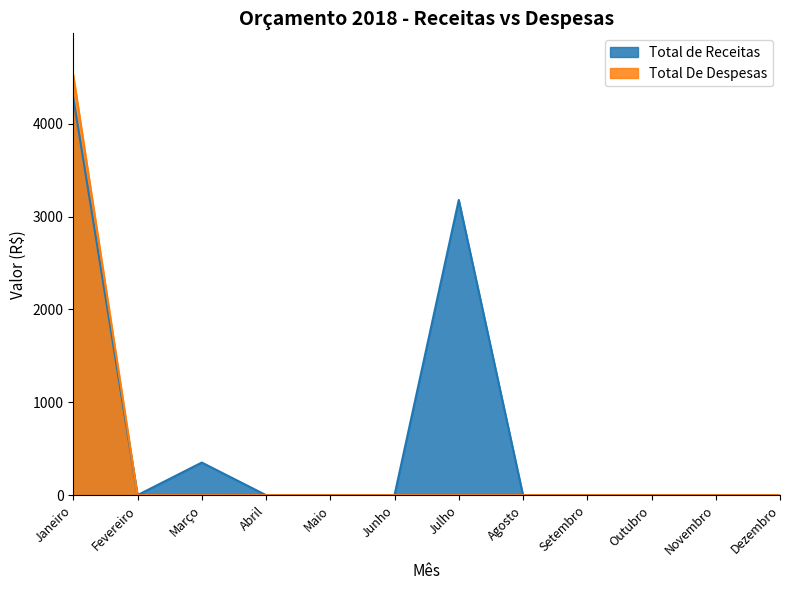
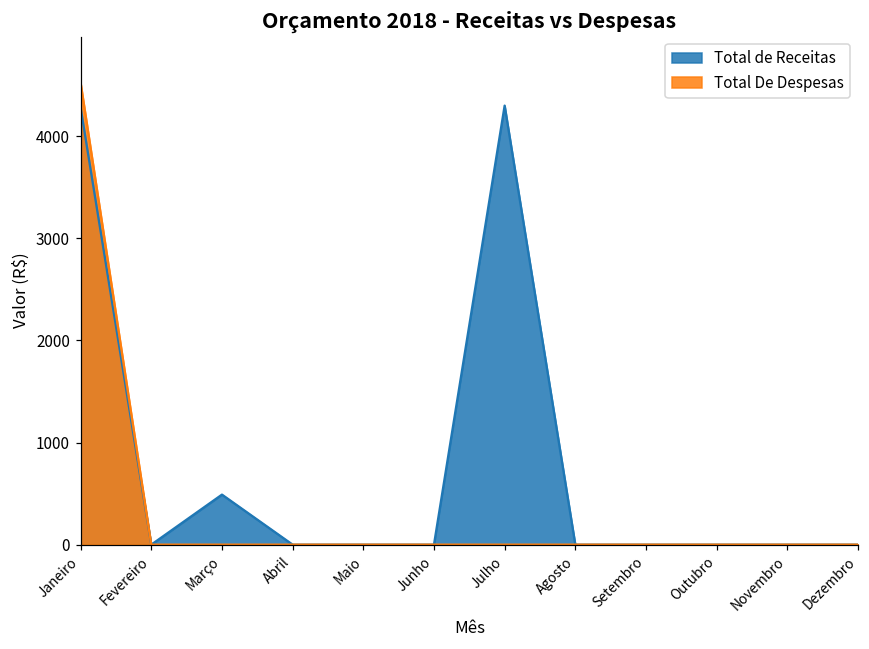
Total de Receitas, Março: 400 -> 500
Total de Receitas, Julho: 3200 -> 4300
